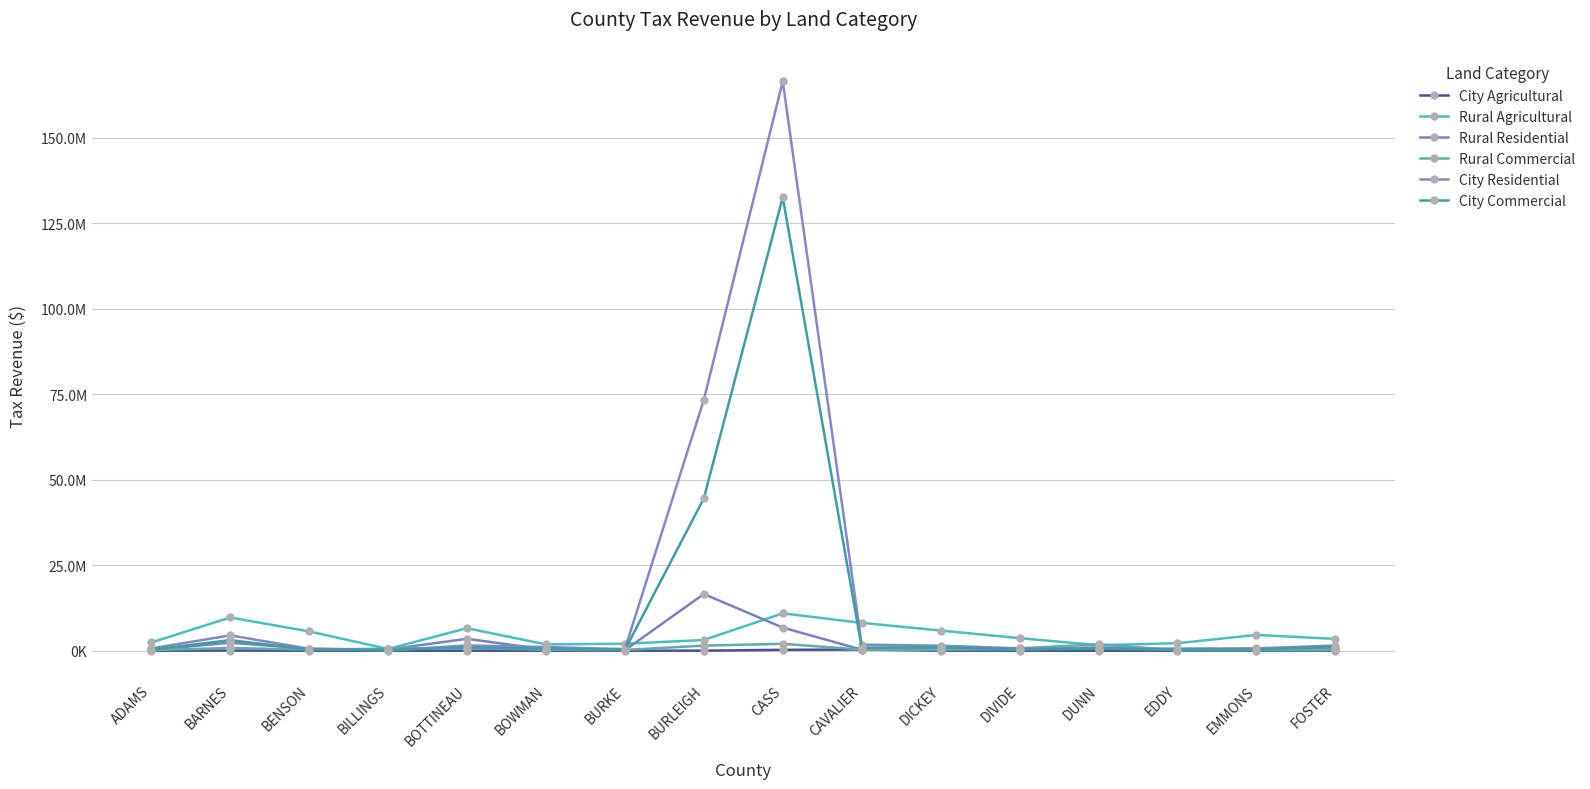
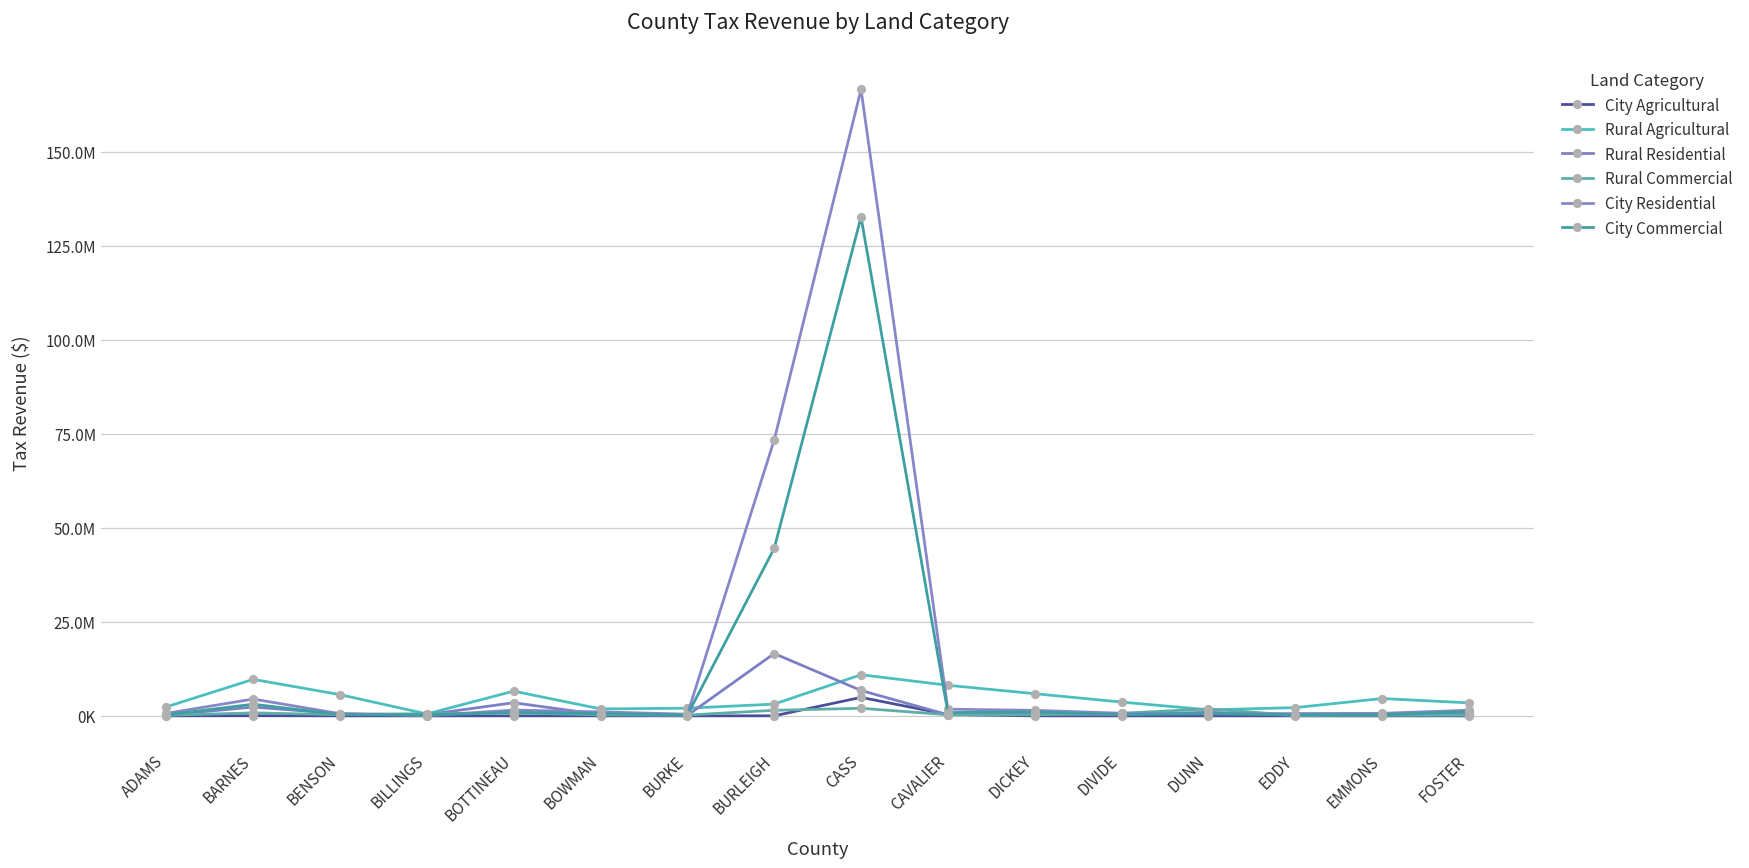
City Agricultural, CASS: 0 -> 5000000
